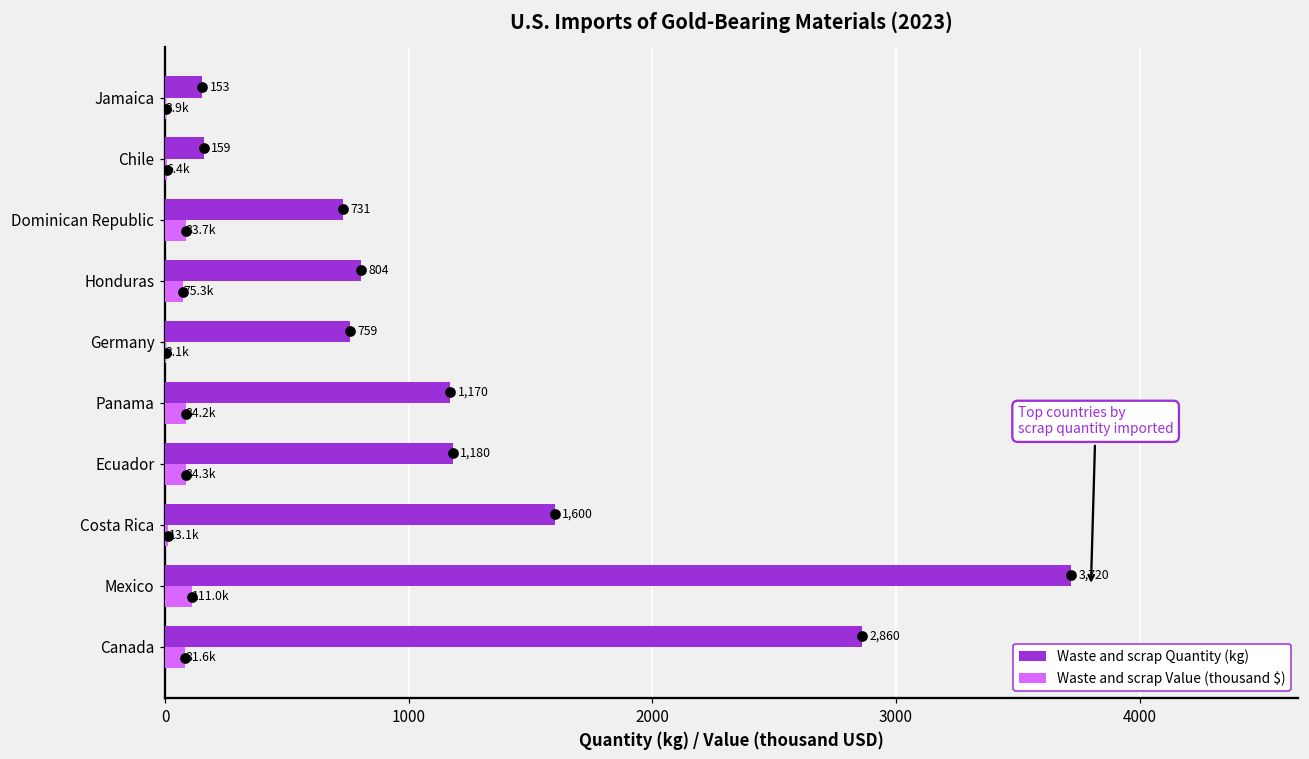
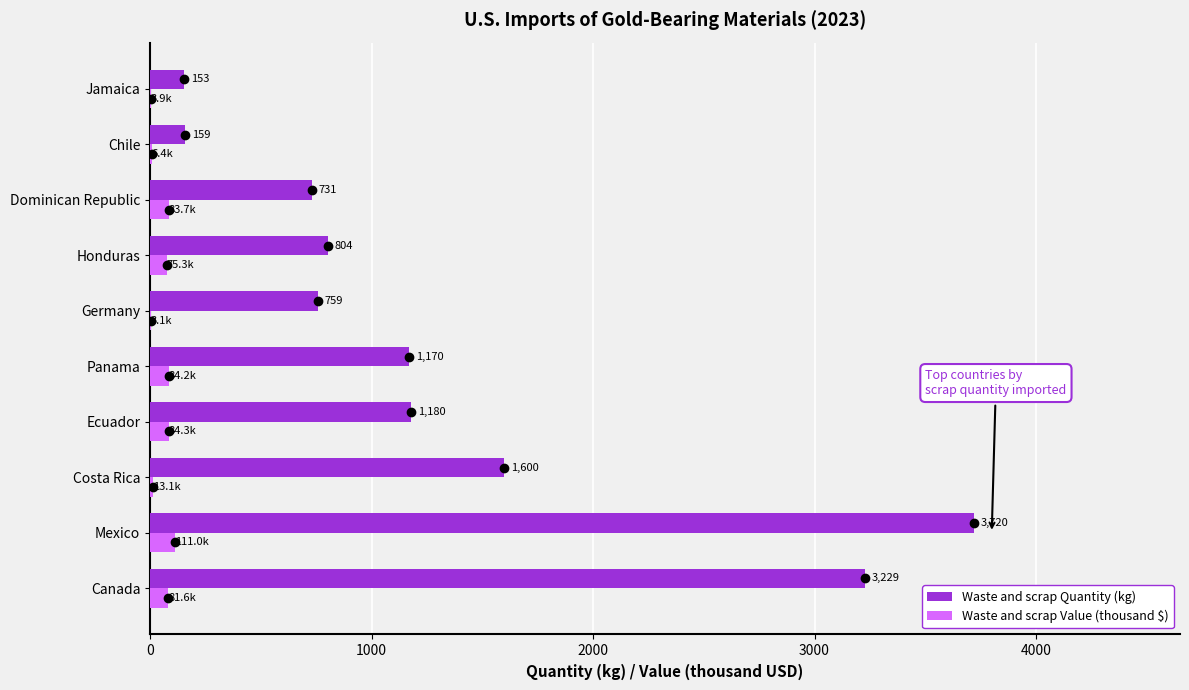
Waste and scrap Quantity (kg), Canada: 2,860 -> 3,229
